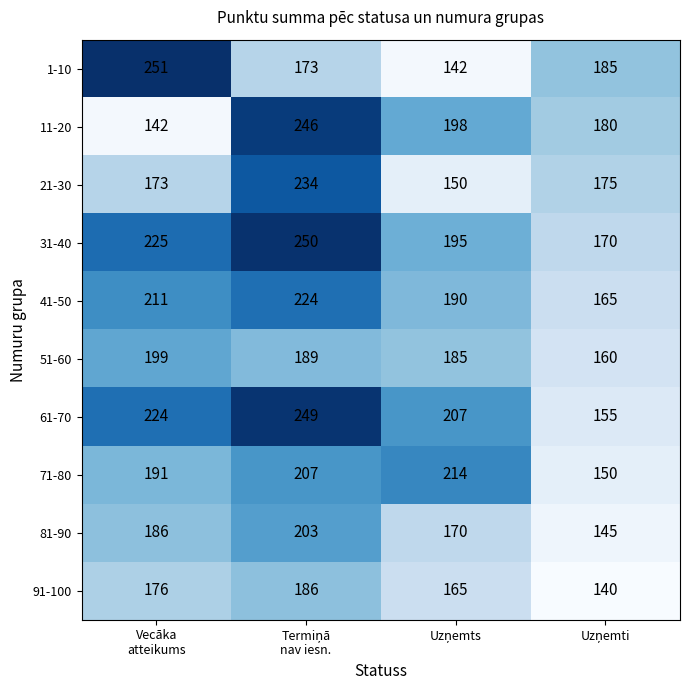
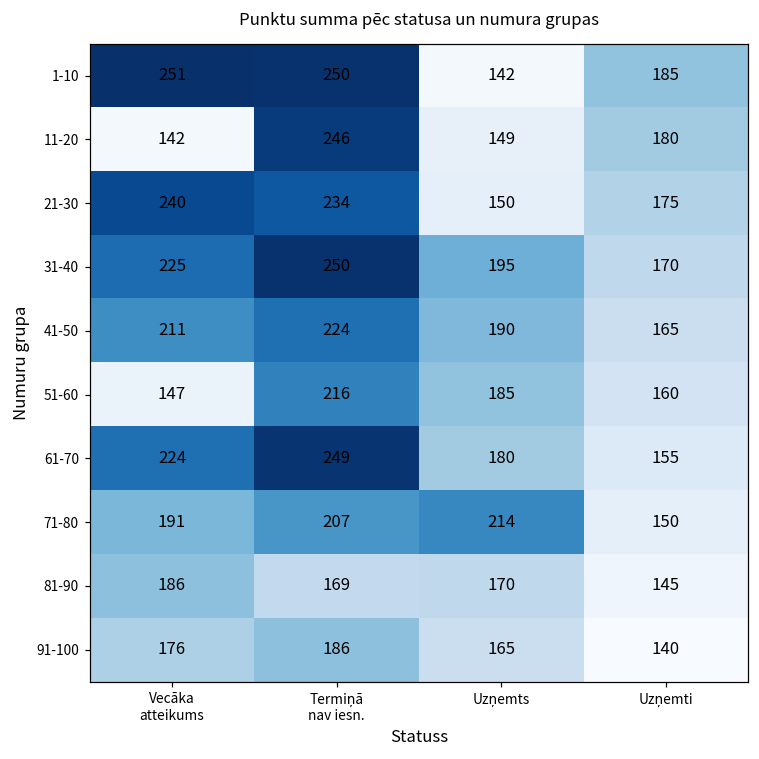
1-10, Termiņā nav iesn.: 173 -> 250
11-20, Uzņemts: 198 -> 149
21-30, Vecāka atteikums: 173 -> 240
51-60, Vecāka atteikums: 199 -> 147
51-60, Termiņā nav iesn.: 189 -> 216
61-70, Uzņemts: 207 -> 180
81-90, Termiņā nav iesn.: 203 -> 169
